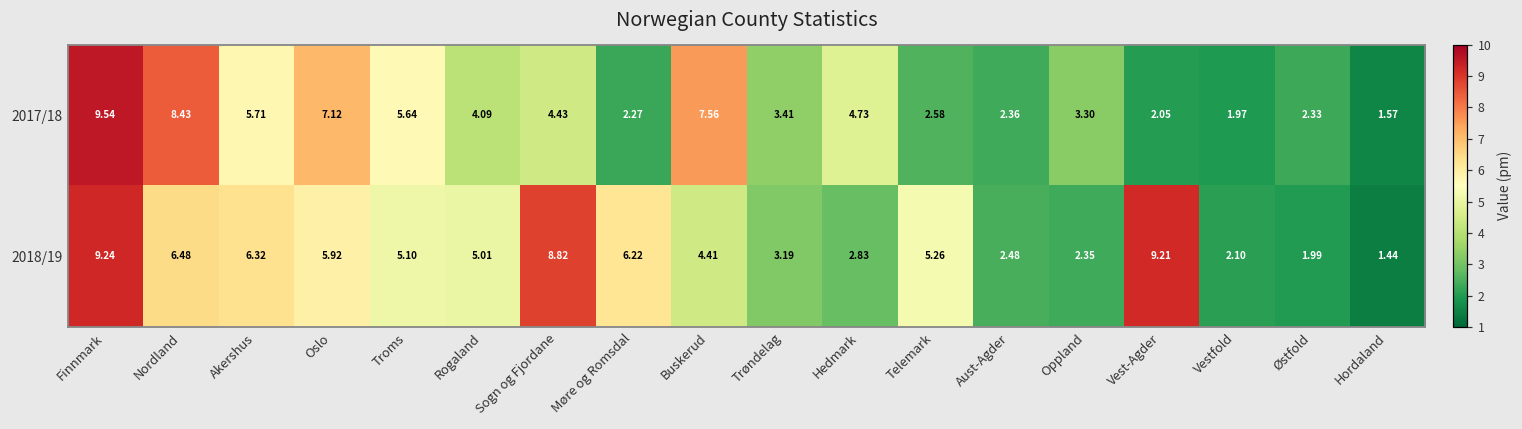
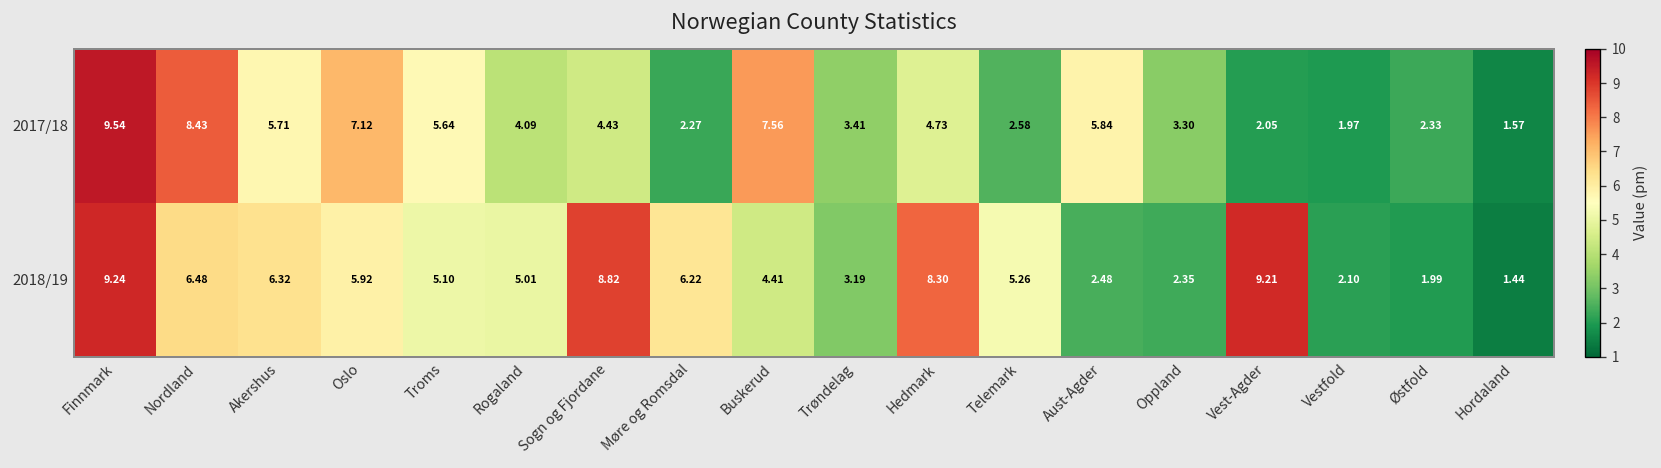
2017/18, Aust-Agder: 2.36 -> 5.84
2018/19, Hedmark: 2.83 -> 8.30
